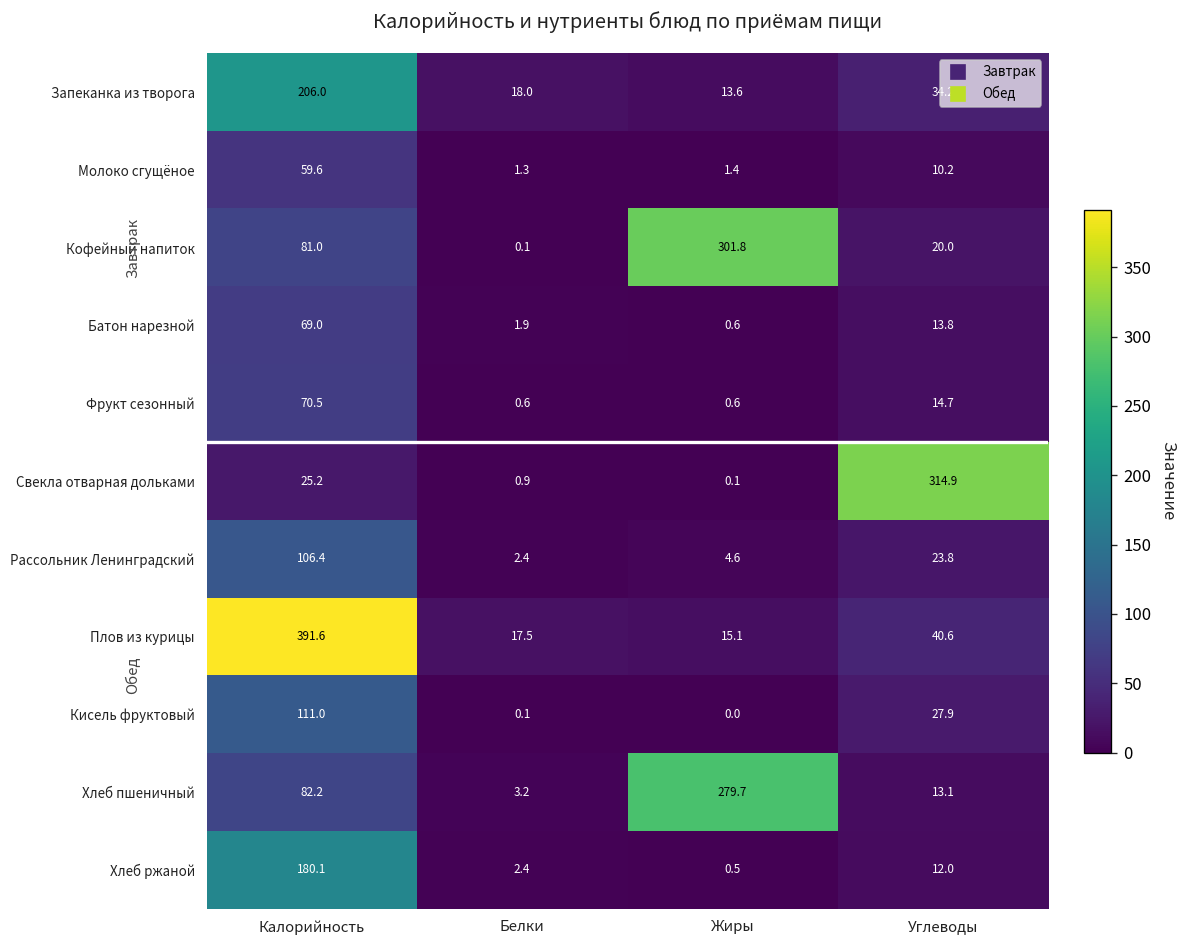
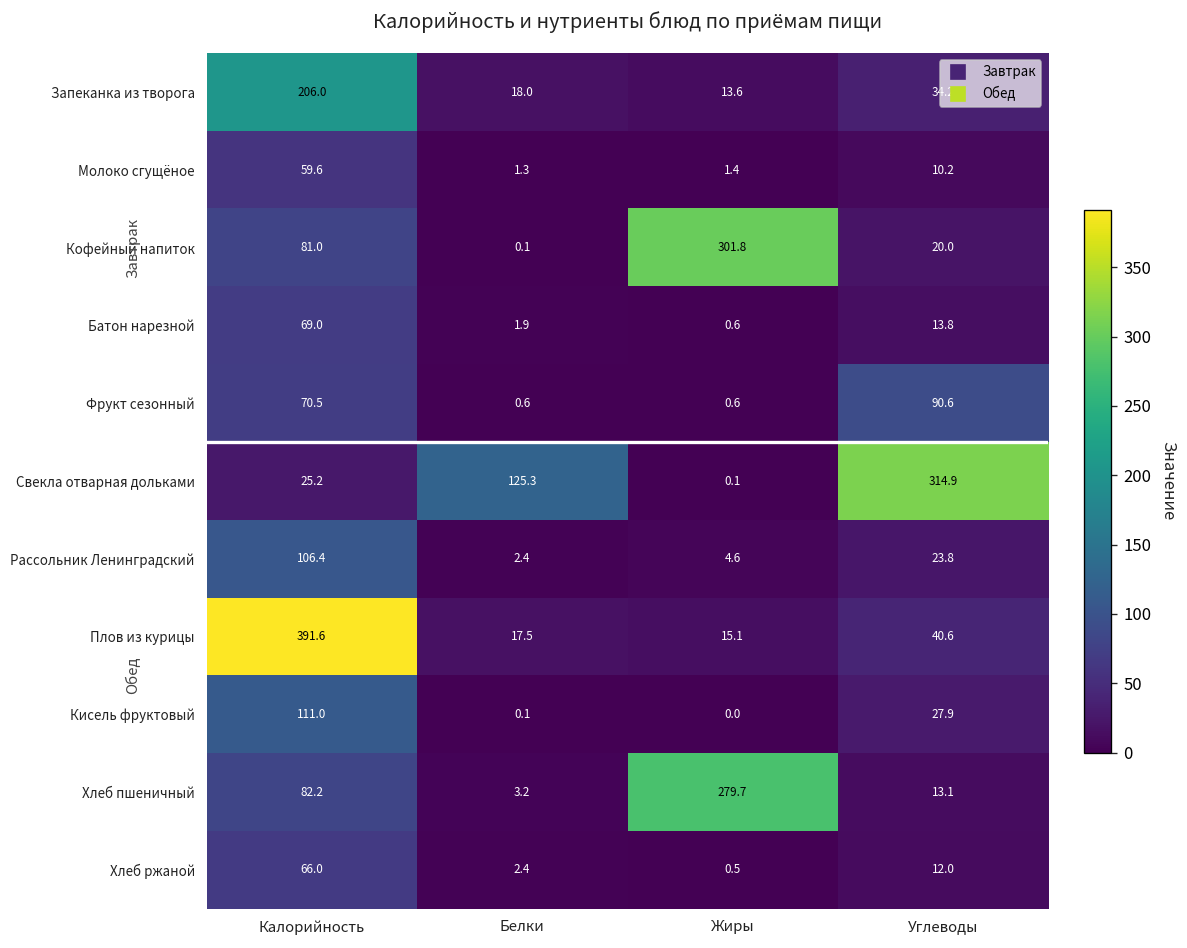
Фрукт сезонный, Углеводы: 14.7 -> 90.6
Свекла отварная дольками, Белки: 0.9 -> 125.3
Хлеб ржаной, Калорийность: 180.1 -> 66.0
